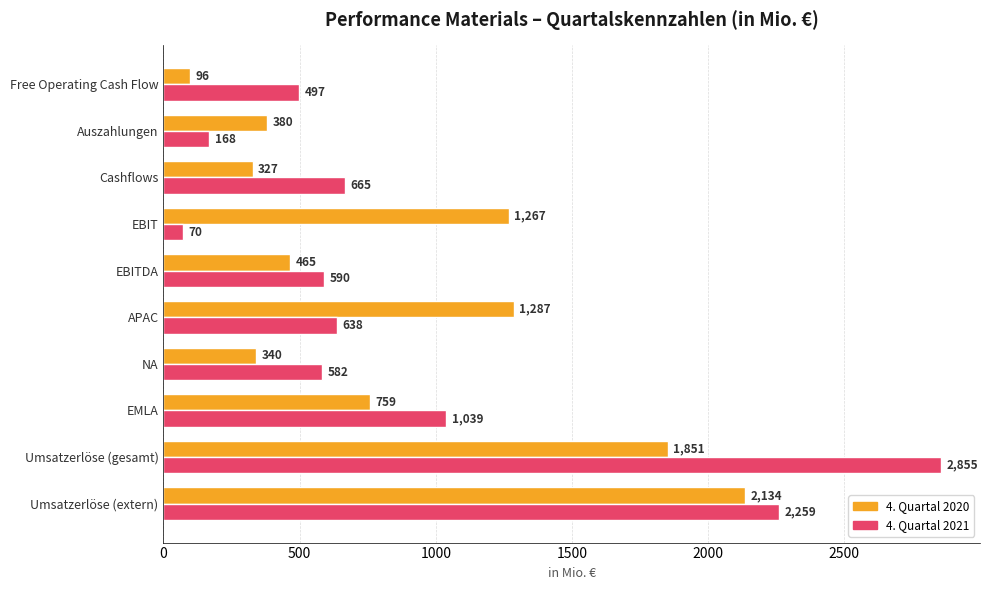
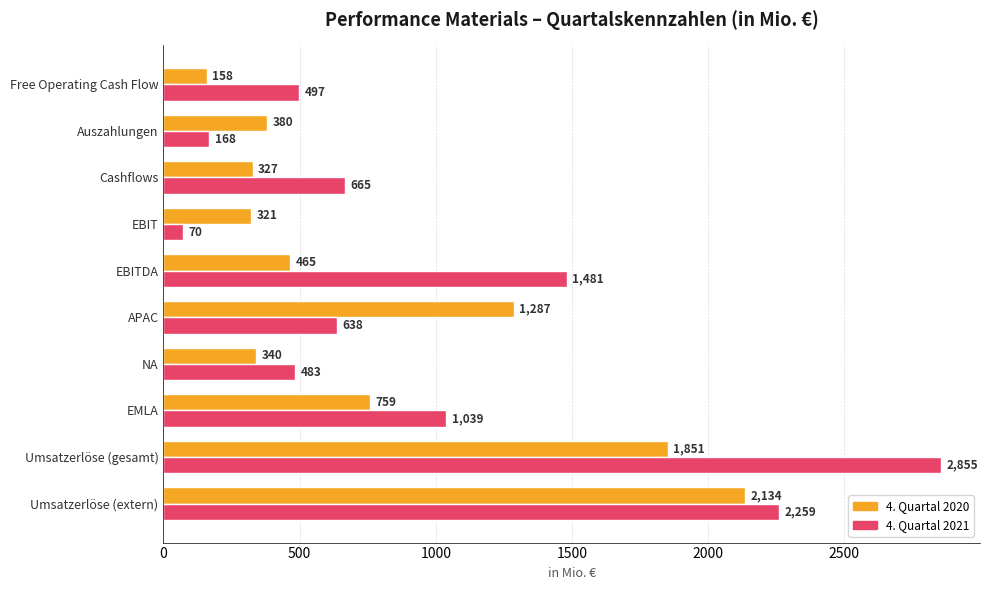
4. Quartal 2020, Free Operating Cash Flow: 96 -> 158
4. Quartal 2020, EBIT: 1,267 -> 321
4. Quartal 2021, EBITDA: 590 -> 1,481
4. Quartal 2021, NA: 582 -> 483
